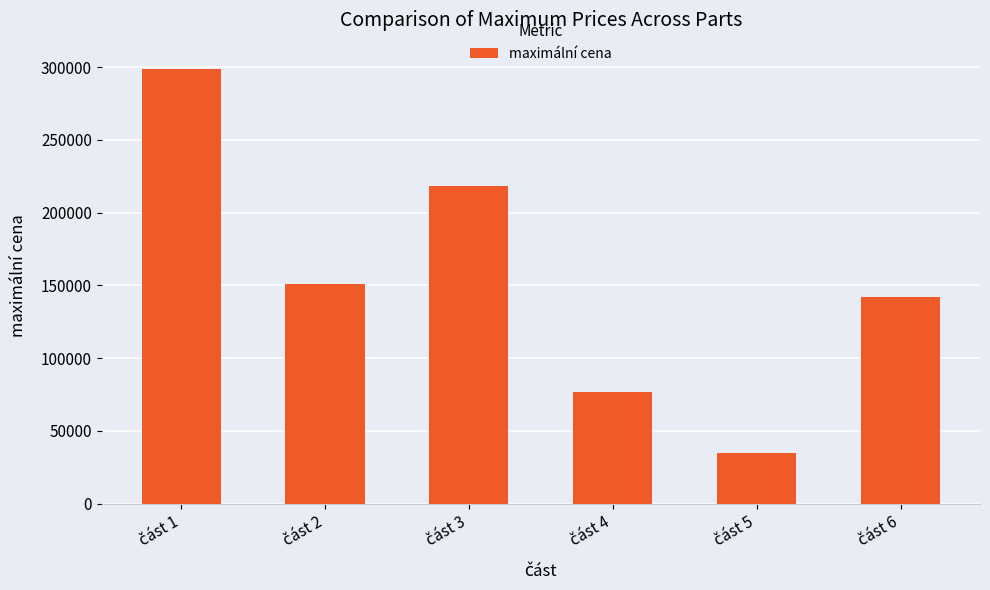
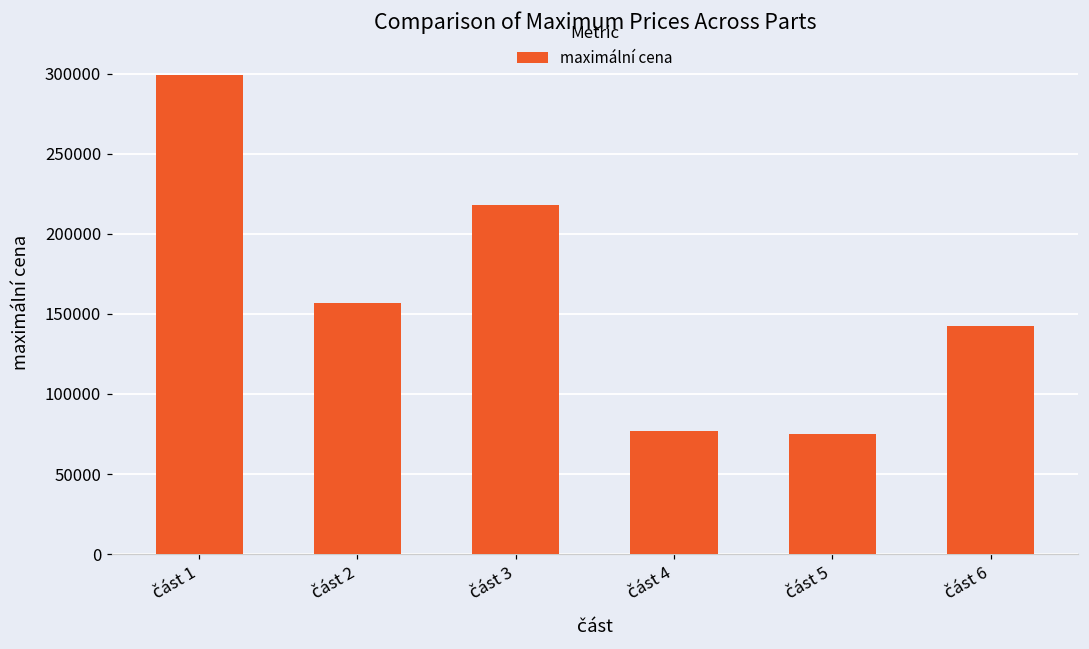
část 2: 151000 -> 157000
část 5: 35000 -> 75000
